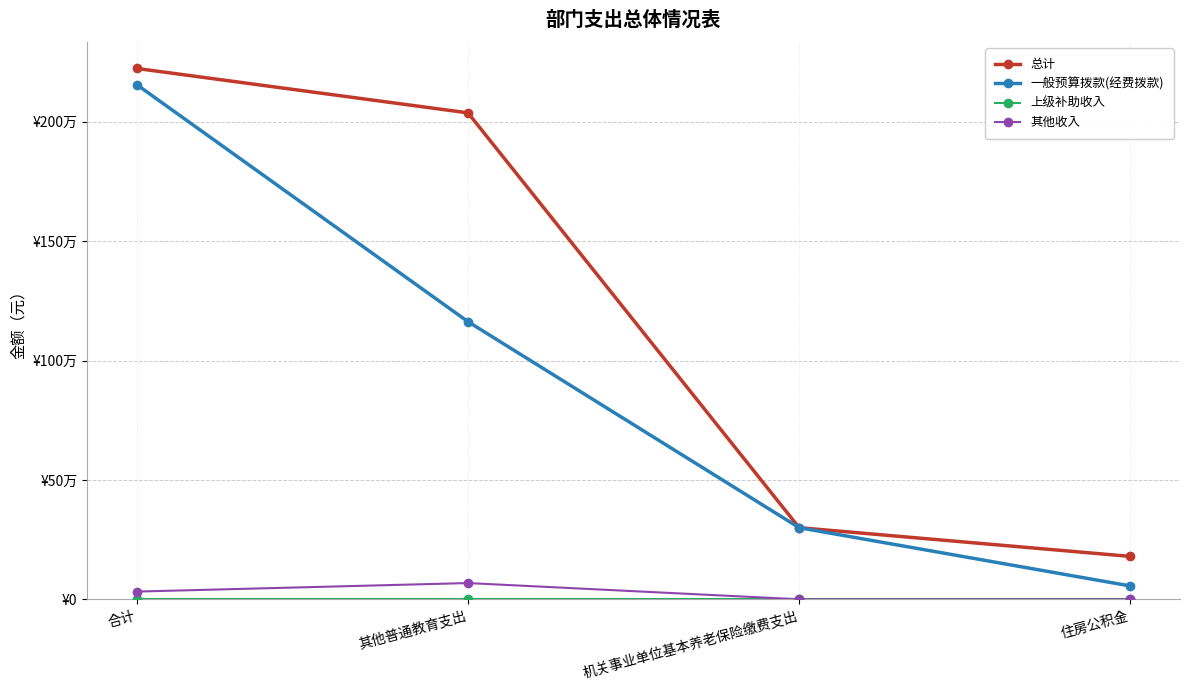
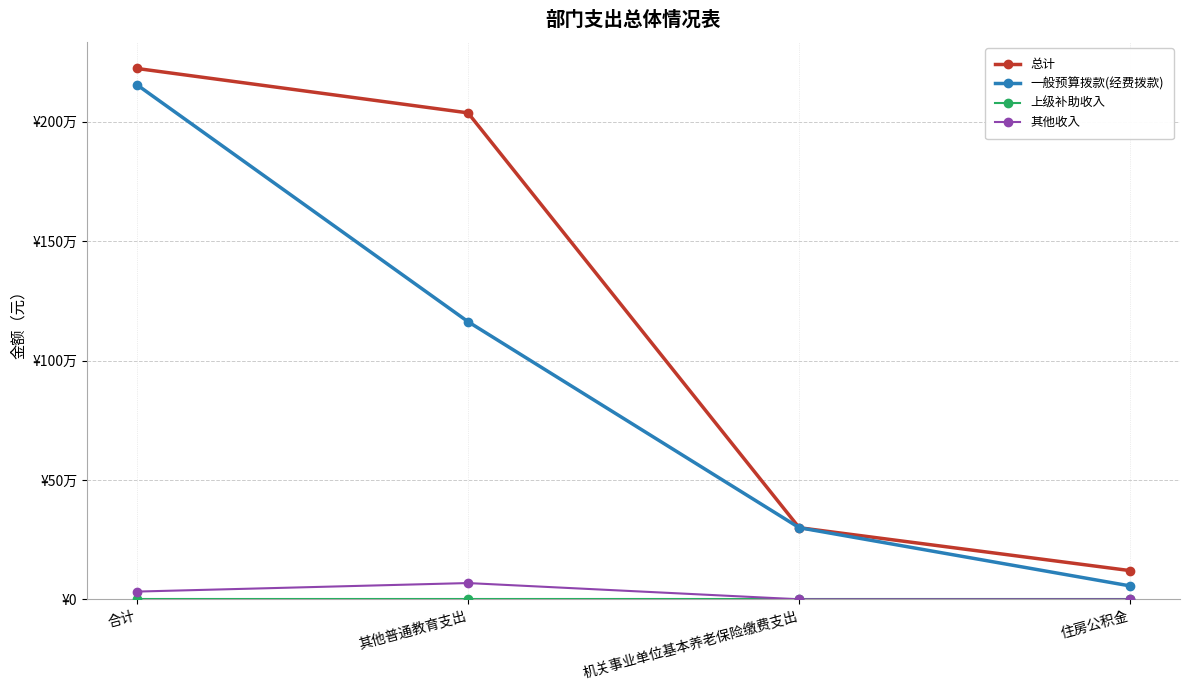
总计, 住房公积金: ¥18万 -> ¥12万
